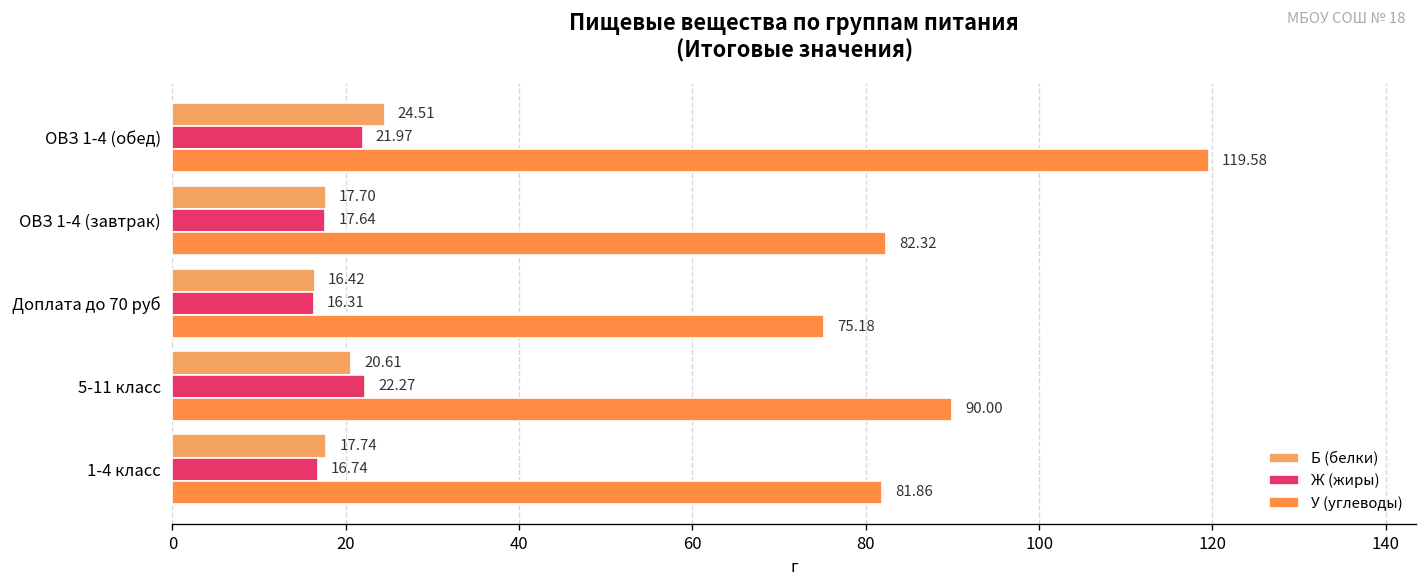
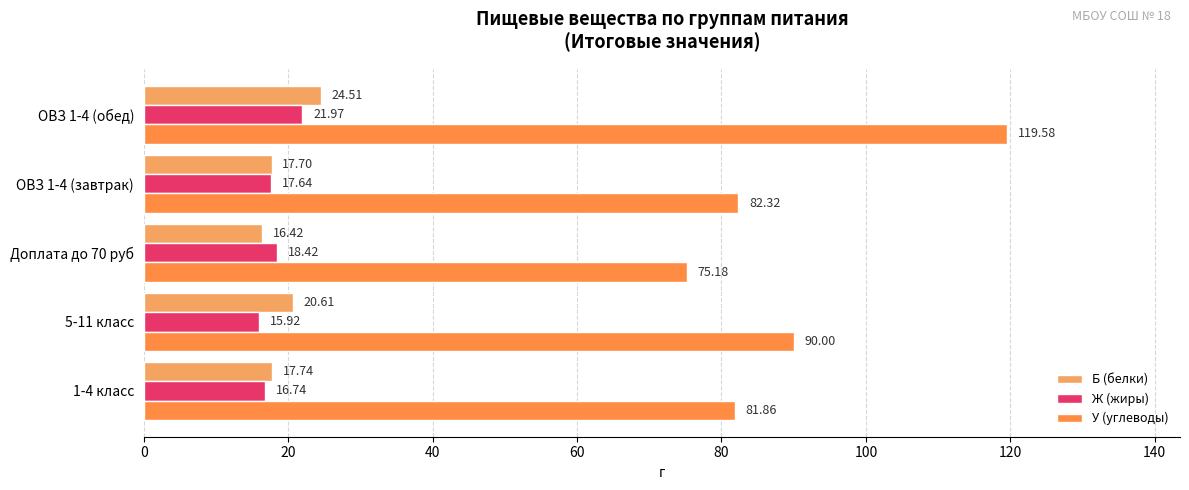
Ж (жиры), Доплата до 70 руб: 16.31 -> 18.42
Ж (жиры), 5-11 класс: 22.27 -> 15.92
